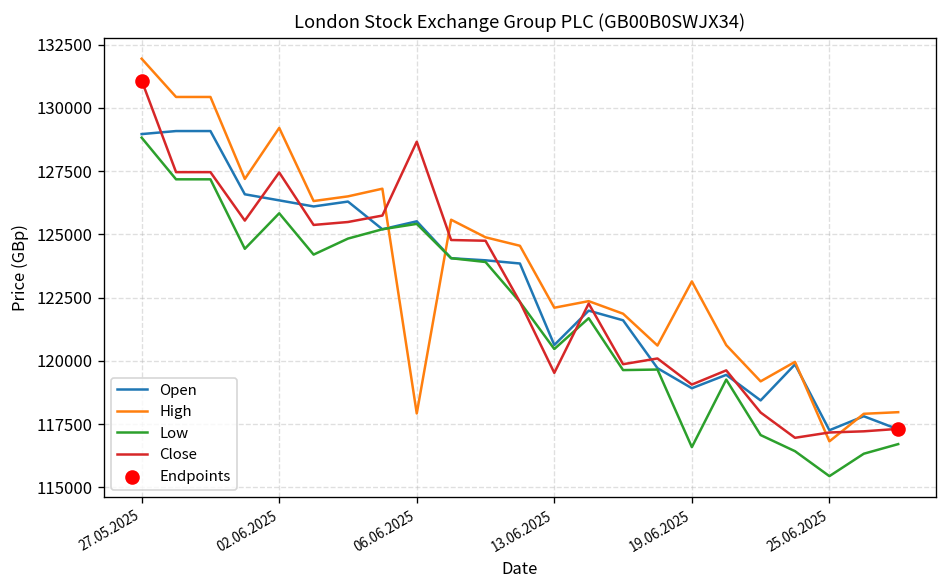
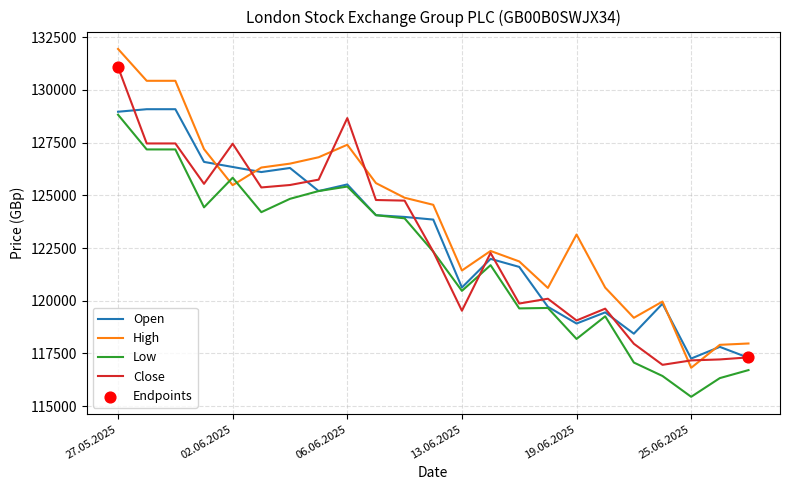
High, 02.06.2025: 129200 -> 125500
High, 06.06.2025: 117900 -> 127400
High, 13.06.2025: 122100 -> 121400
Low, 19.06.2025: 116600 -> 118200
